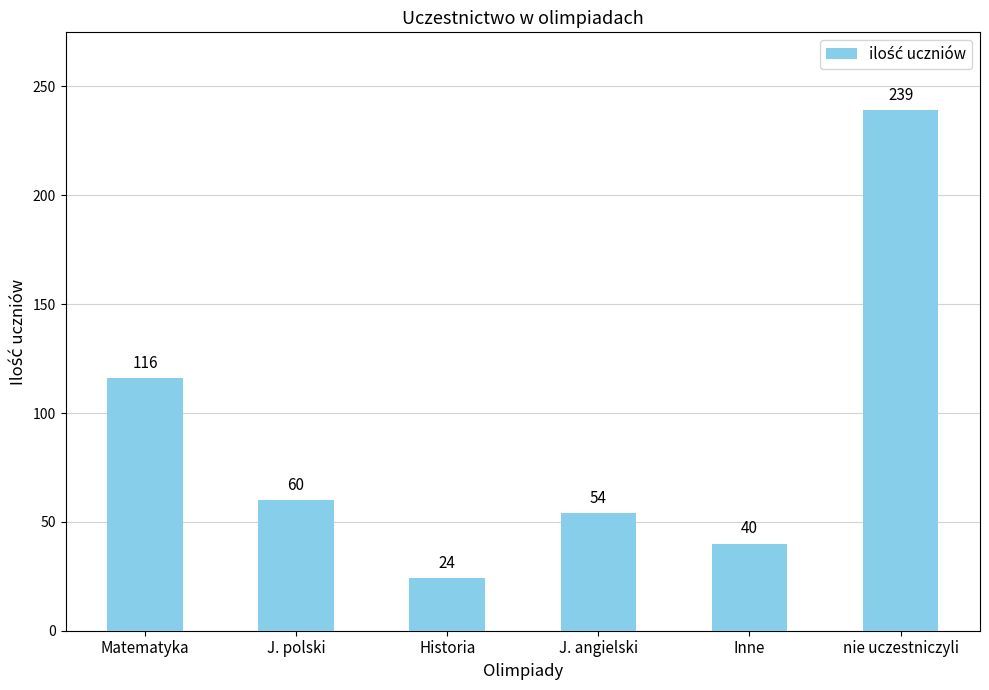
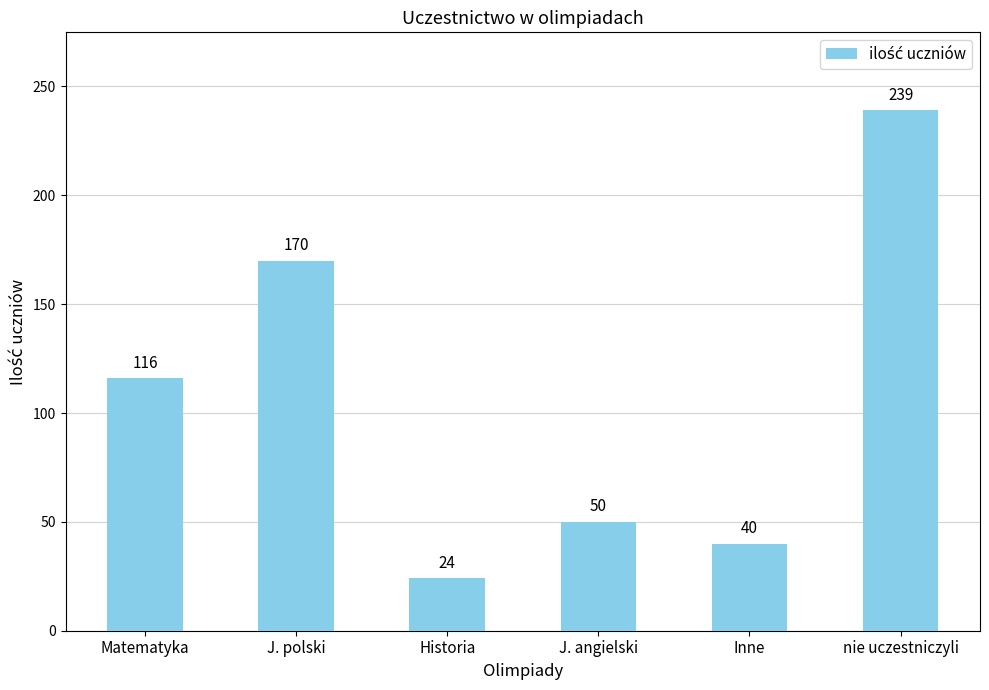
J. polski: 60 -> 170
J. angielski: 54 -> 50
